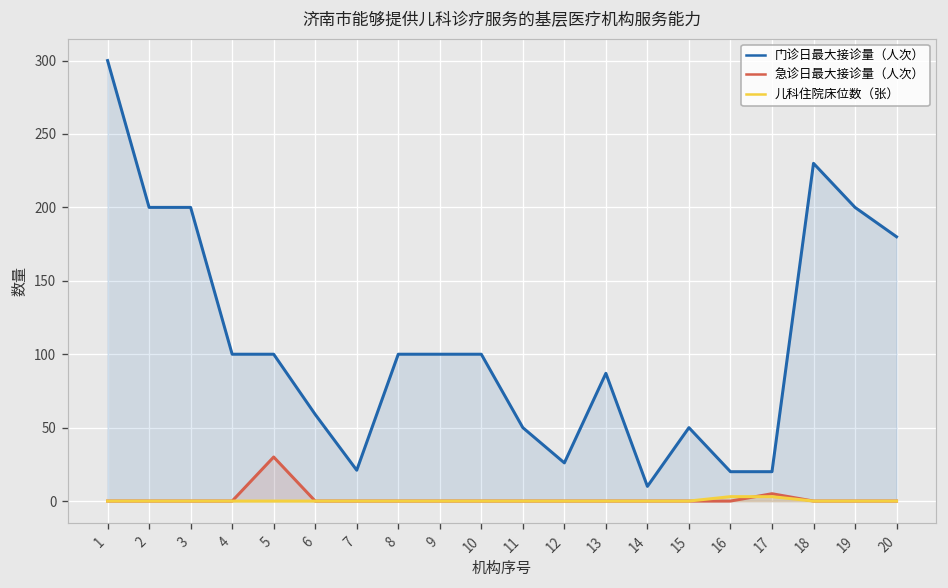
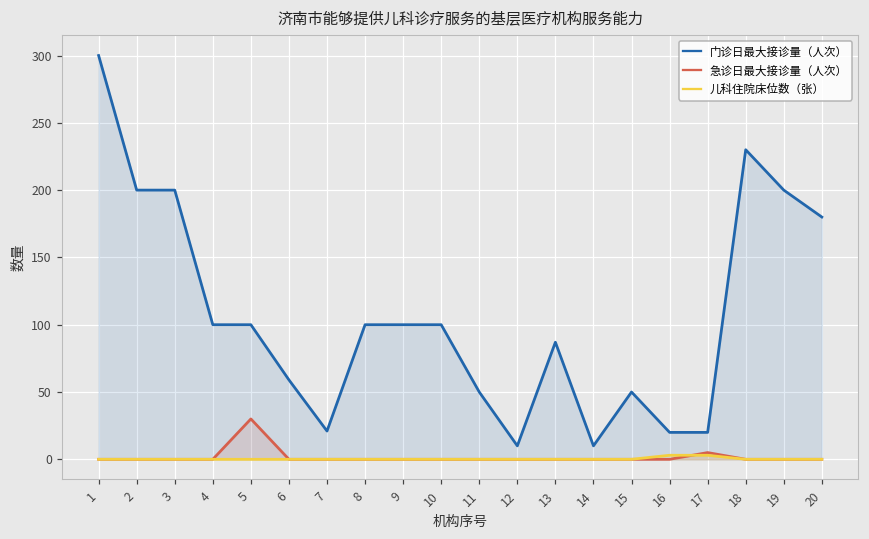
门诊日最大接诊量（人次）, 12: 26 -> 10
